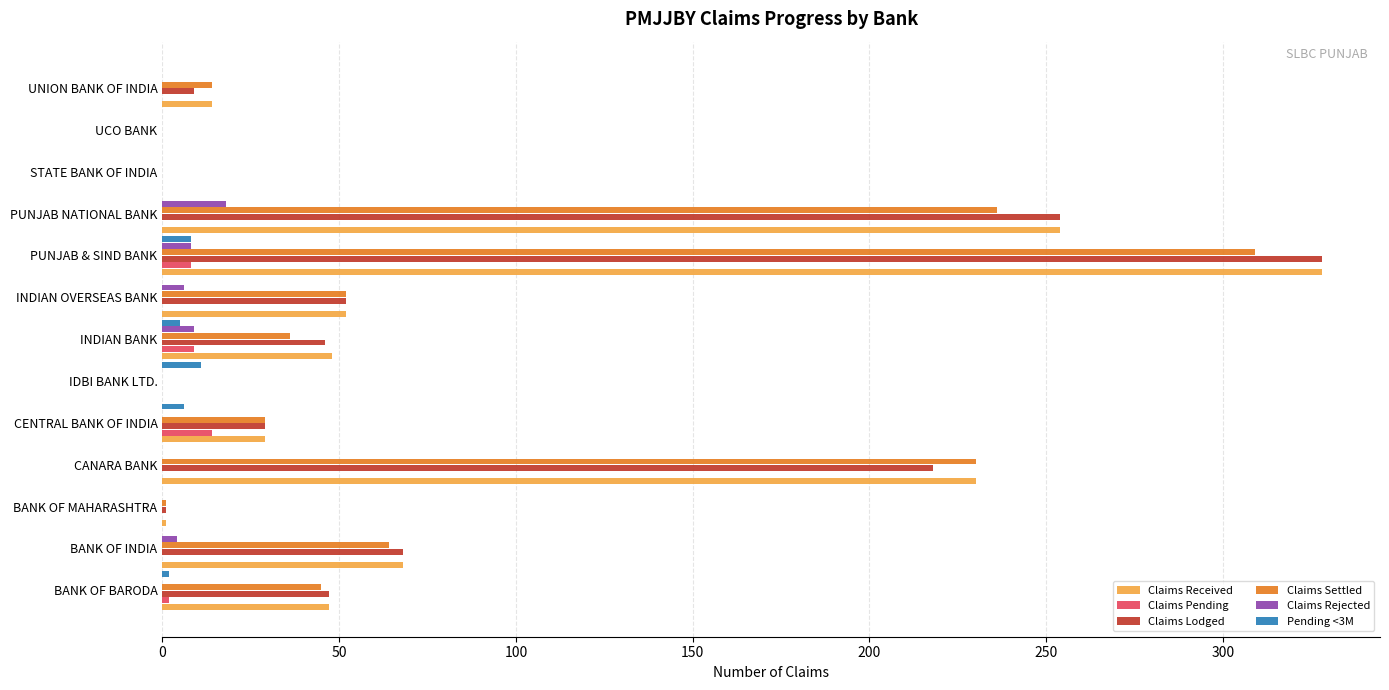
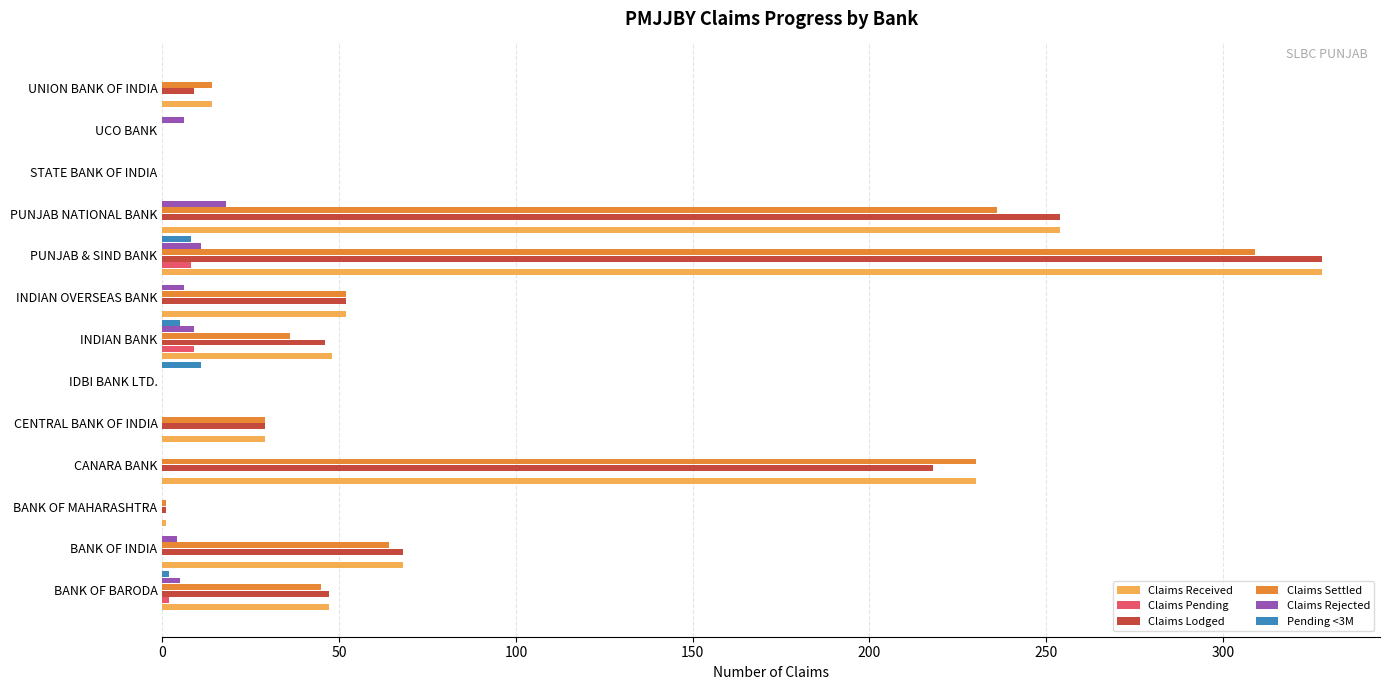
Claims Rejected, UCO BANK: 0 -> 6
Claims Rejected, PUNJAB & SIND BANK: 8 -> 11
Pending <3M, CENTRAL BANK OF INDIA: 6 -> 0
Claims Pending, CENTRAL BANK OF INDIA: 14 -> 0
Claims Rejected, BANK OF BARODA: 0 -> 5
